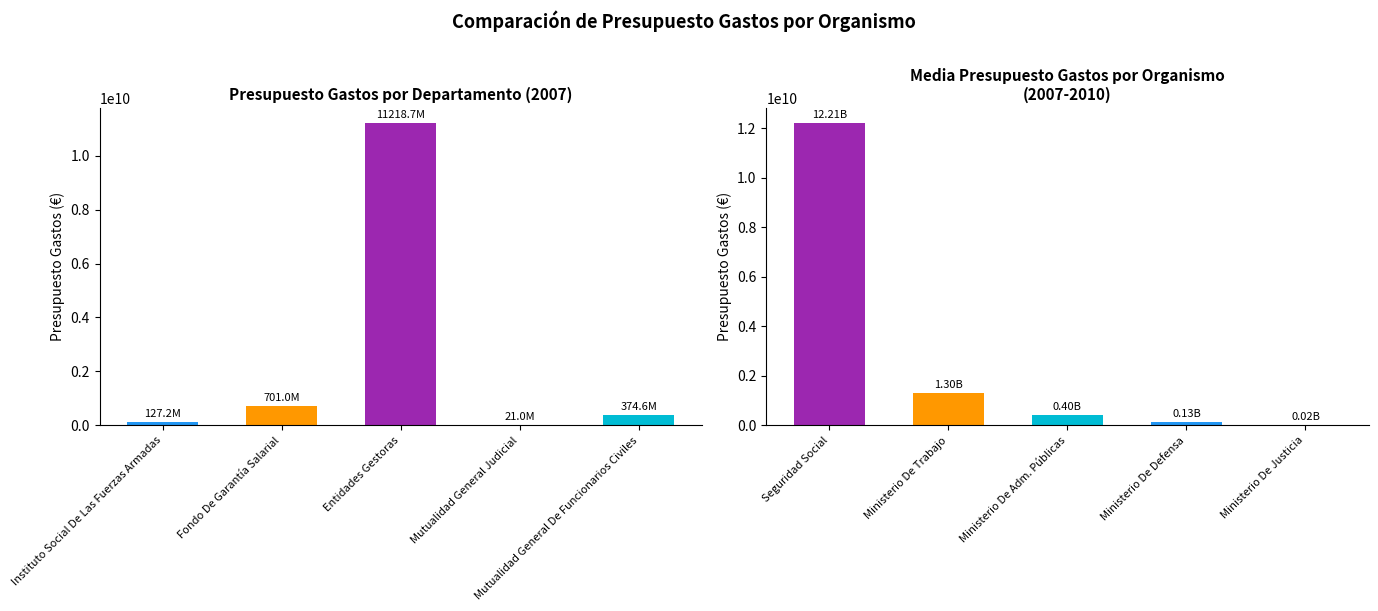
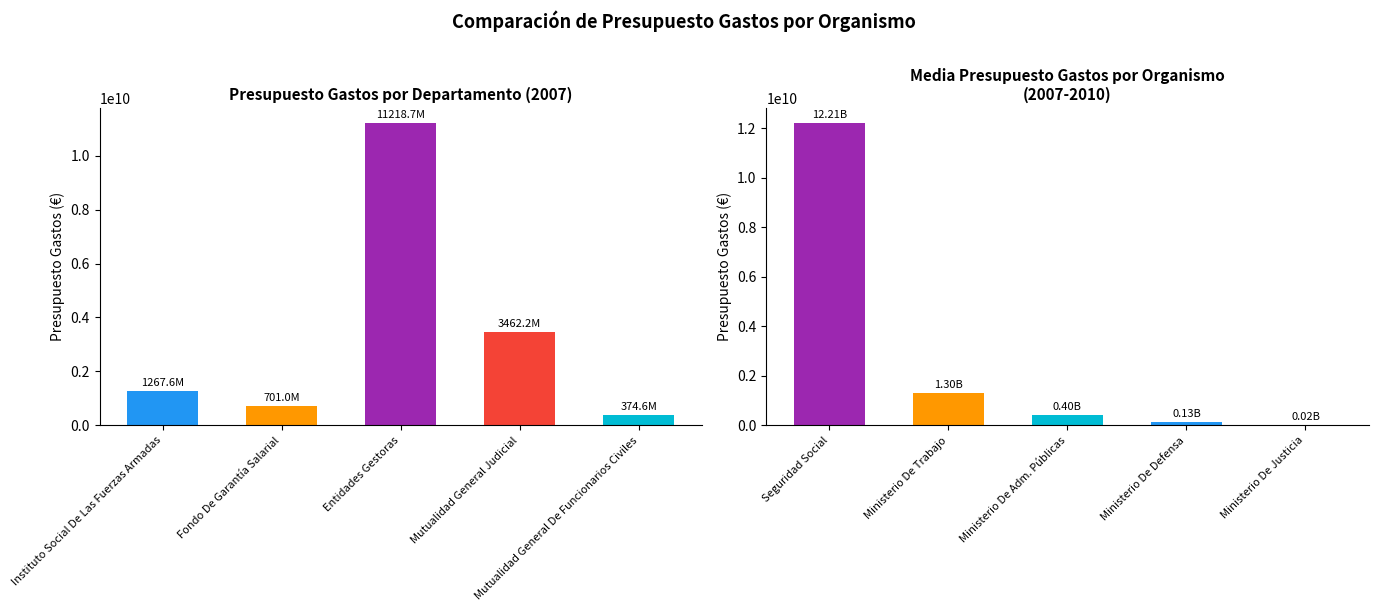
Presupuesto Gastos por Departamento (2007), Instituto Social De Las Fuerzas Armadas: 127.2M -> 1267.6M
Presupuesto Gastos por Departamento (2007), Mutualidad General Judicial: 21.0M -> 3462.2M
